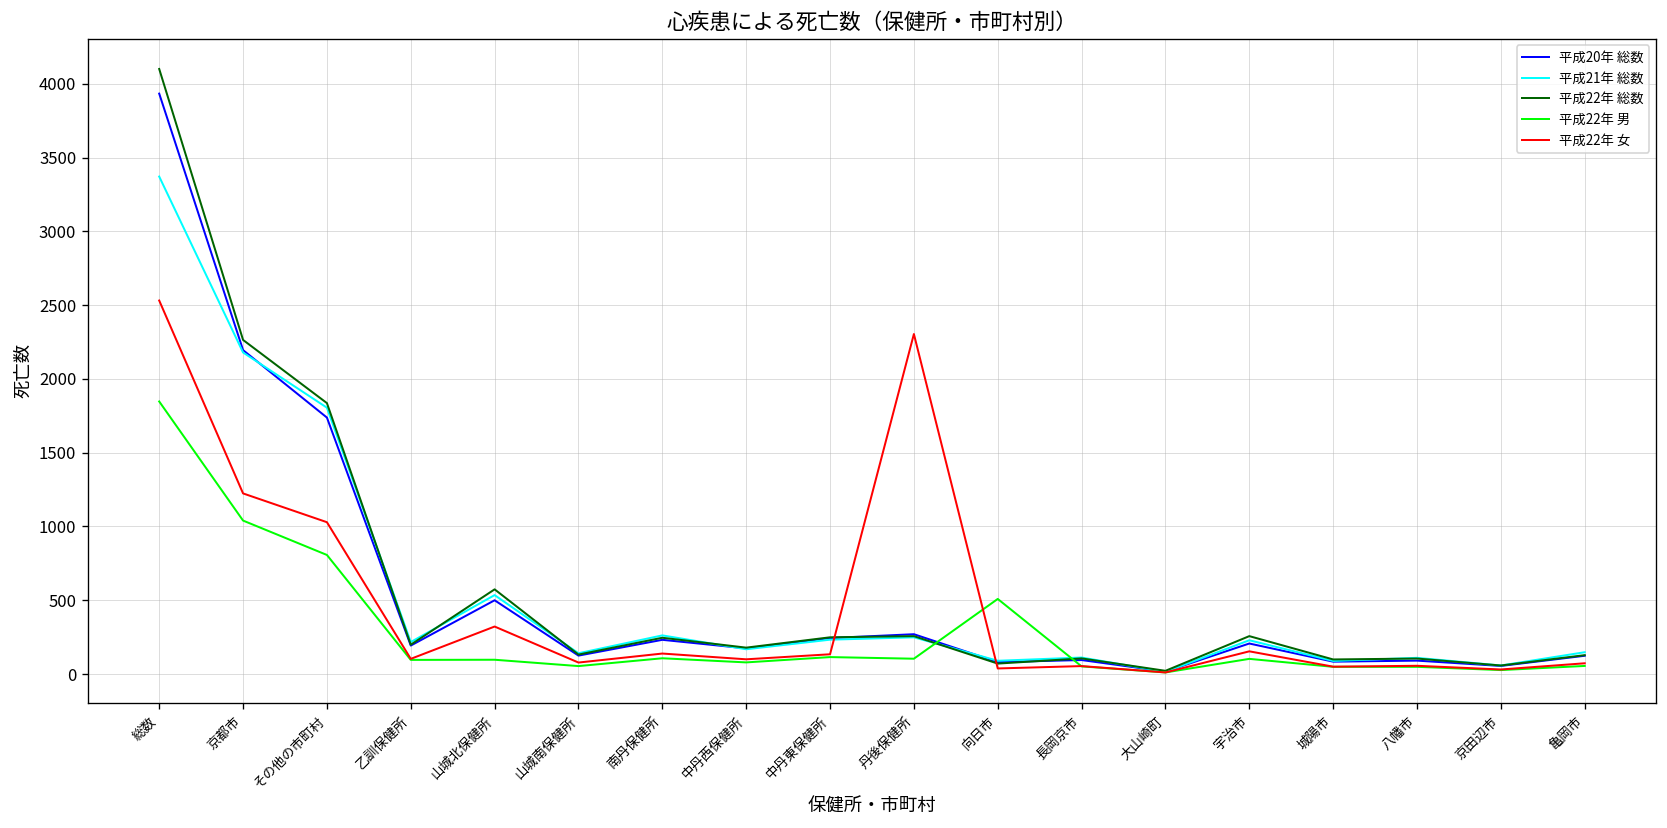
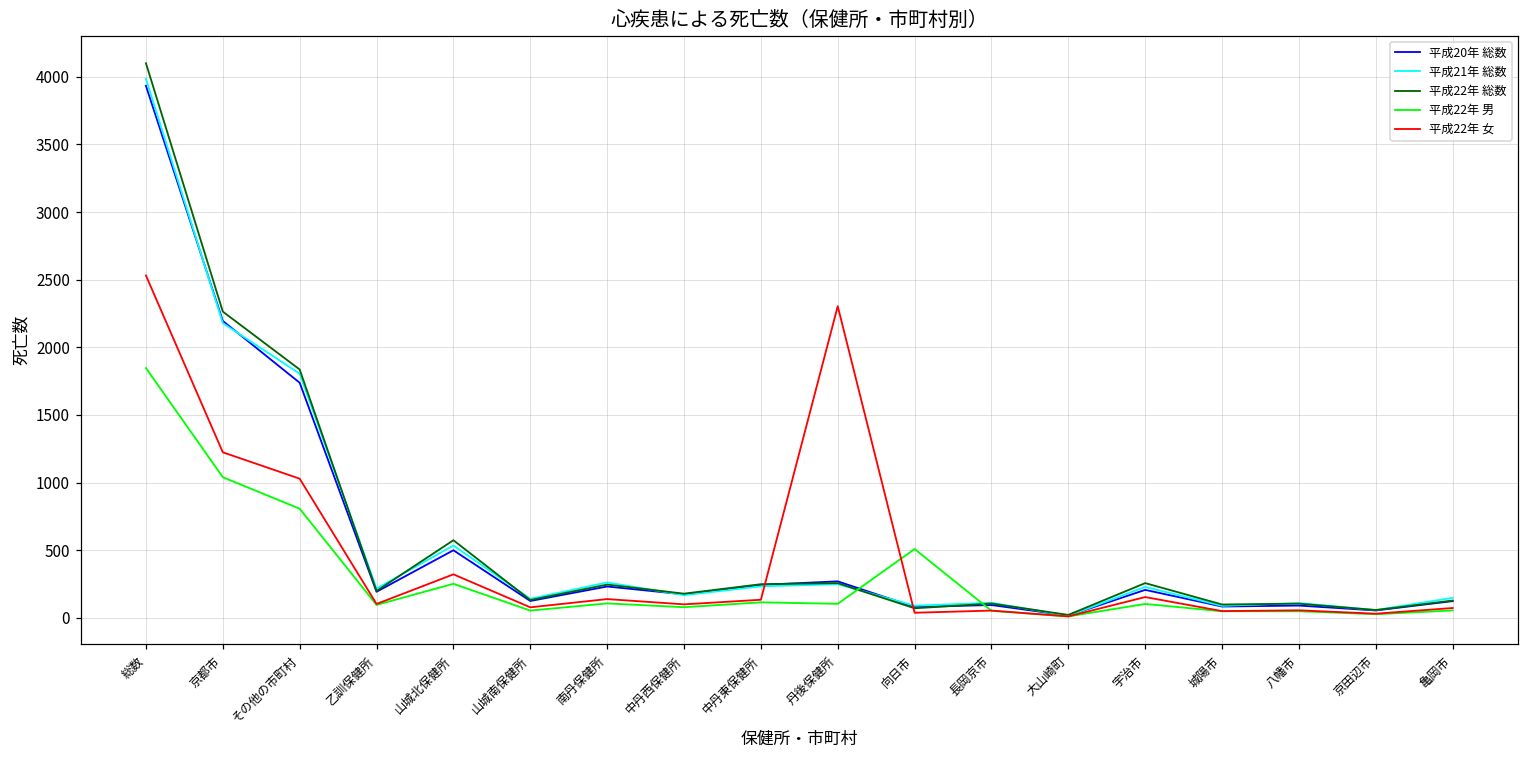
平成21年 総数, 総数: 3370 -> 3980
平成22年 男, 山城北保健所: 100 -> 250
